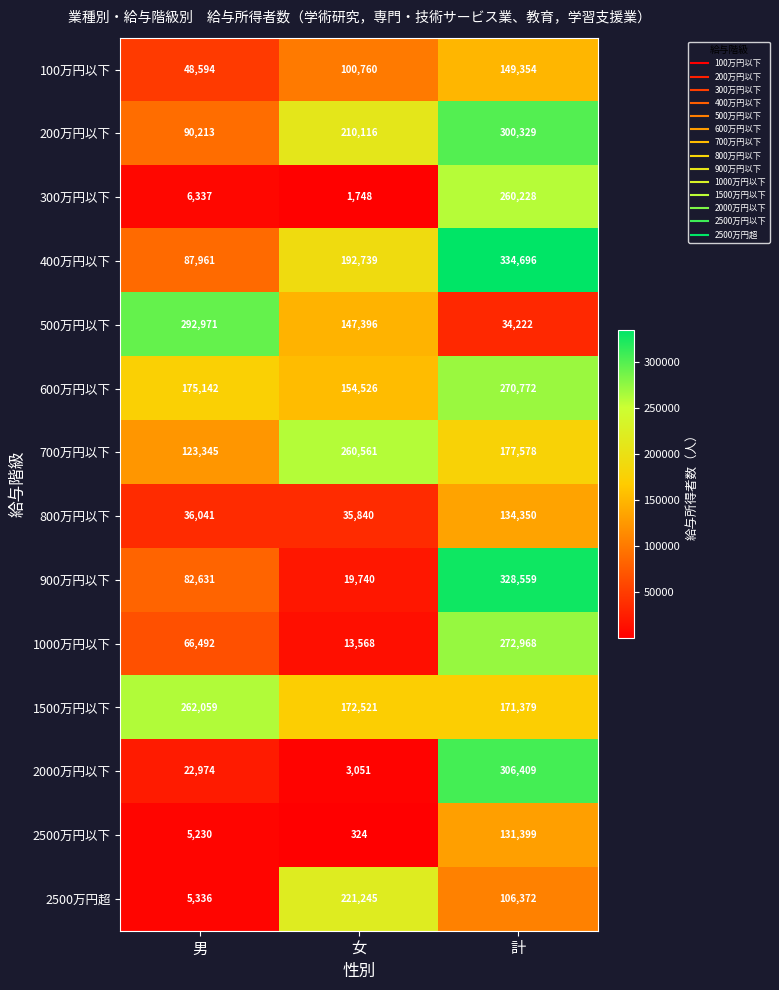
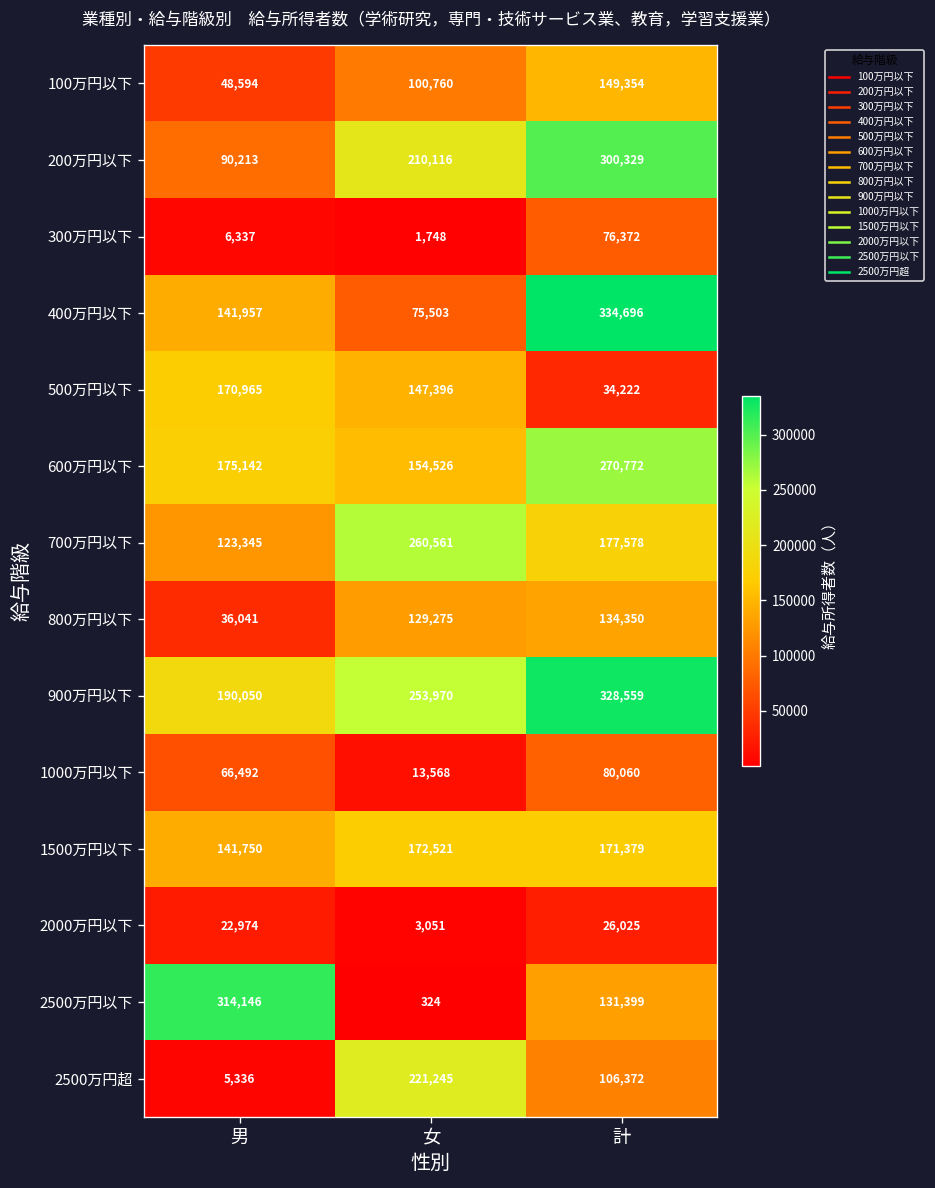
300万円以下, 計: 260,228 -> 76,372
400万円以下, 男: 87,961 -> 141,957
400万円以下, 女: 192,739 -> 75,503
500万円以下, 男: 292,971 -> 170,965
800万円以下, 女: 35,840 -> 129,275
900万円以下, 男: 82,631 -> 190,050
900万円以下, 女: 19,740 -> 253,970
1000万円以下, 計: 272,968 -> 80,060
1500万円以下, 男: 262,059 -> 141,750
2000万円以下, 計: 306,409 -> 26,025
2500万円以下, 男: 5,230 -> 314,146
